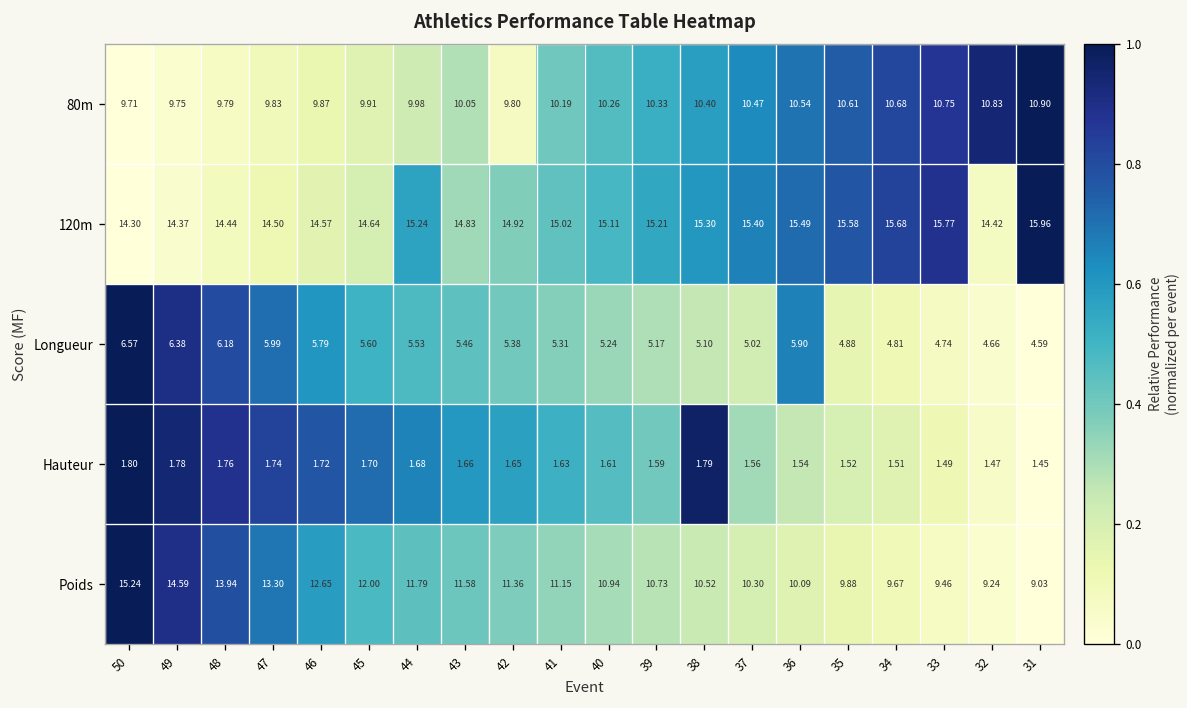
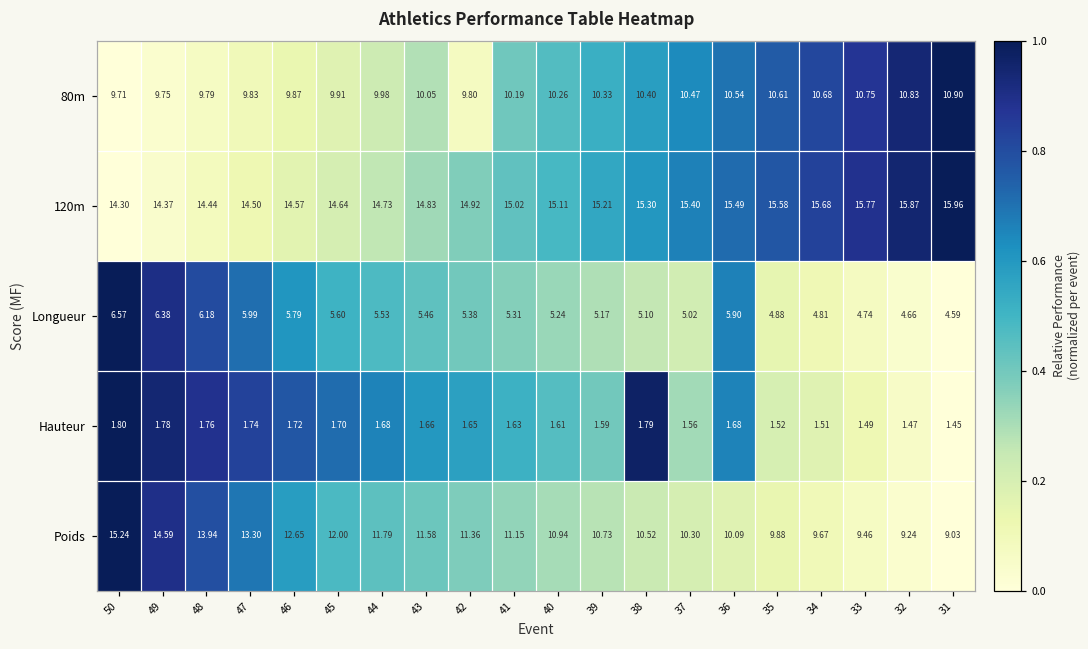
120m, 44: 15.24 -> 14.73
120m, 32: 14.42 -> 15.87
Hauteur, 36: 1.54 -> 1.68
